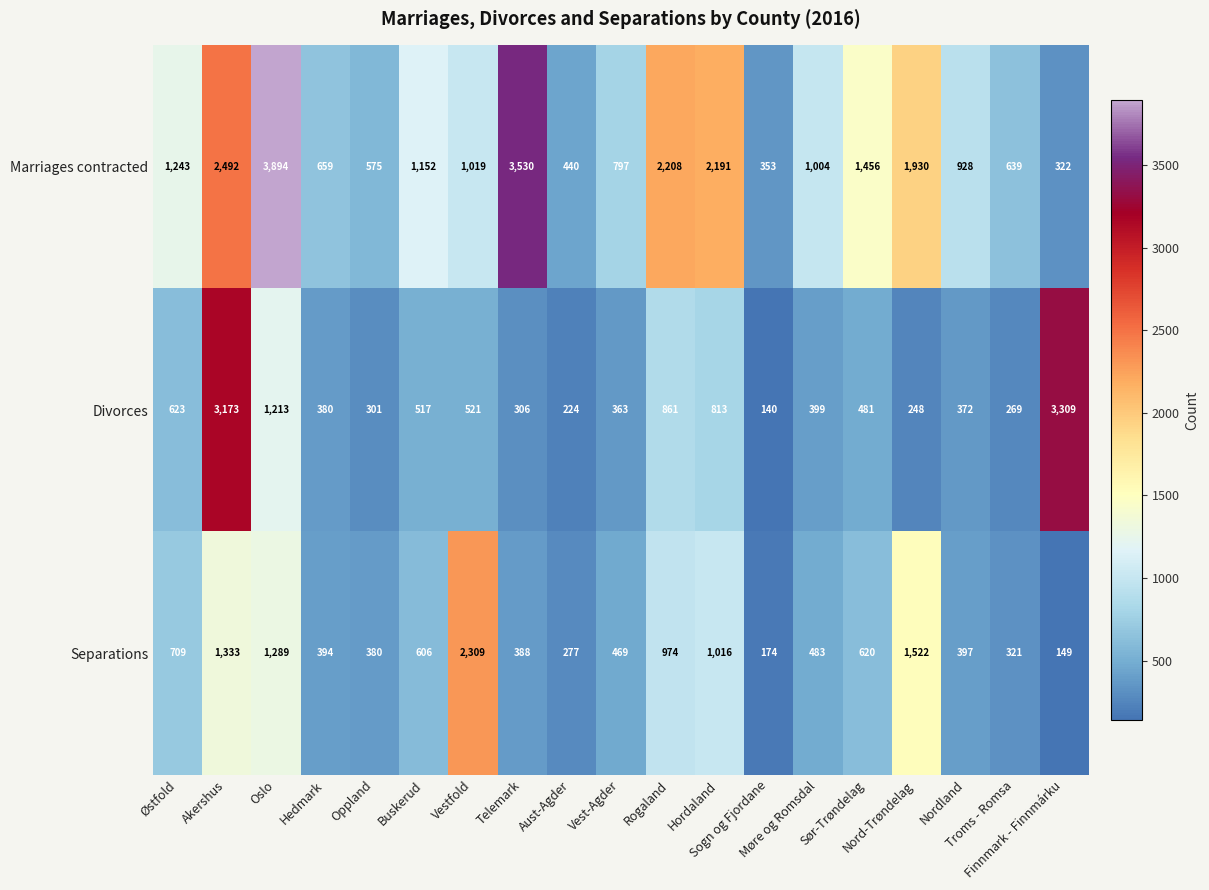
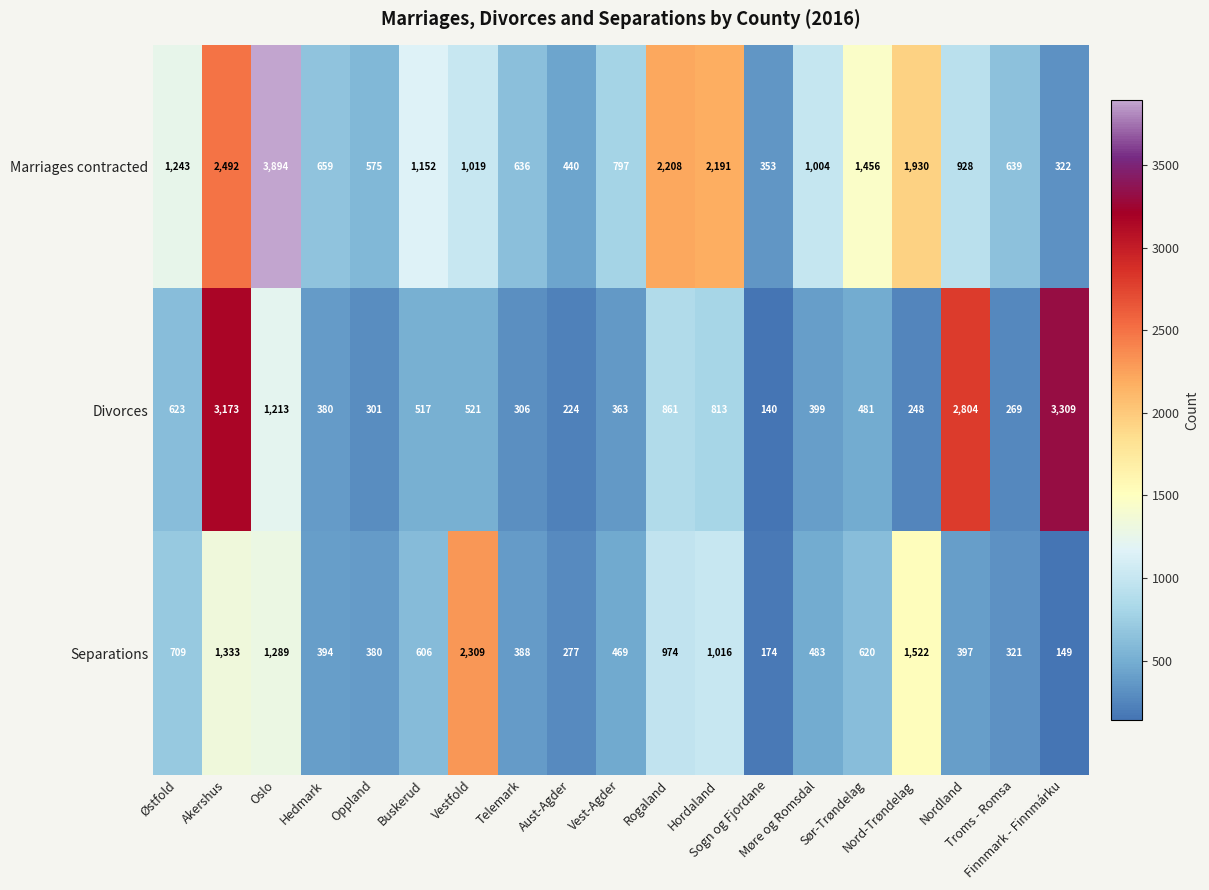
Marriages contracted, Telemark: 3,530 -> 636
Divorces, Nordland: 372 -> 2,804
